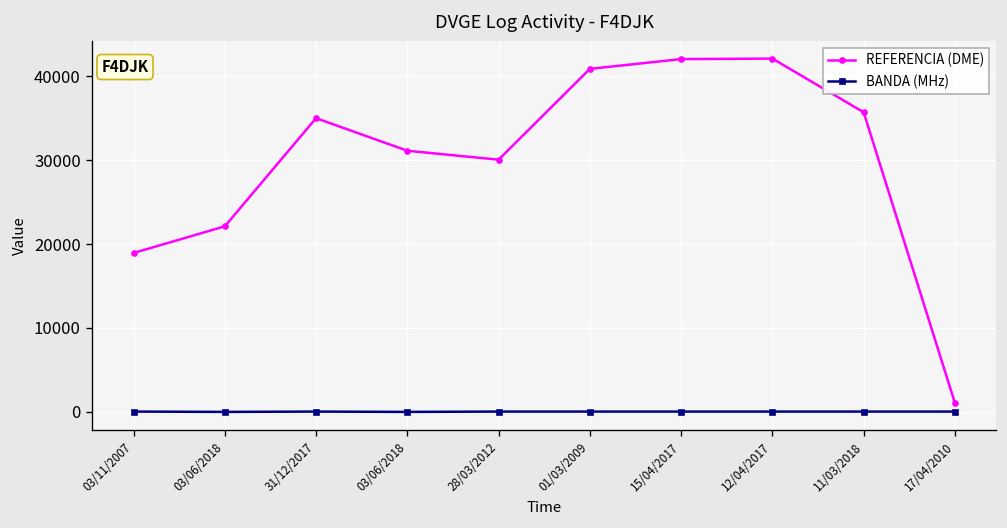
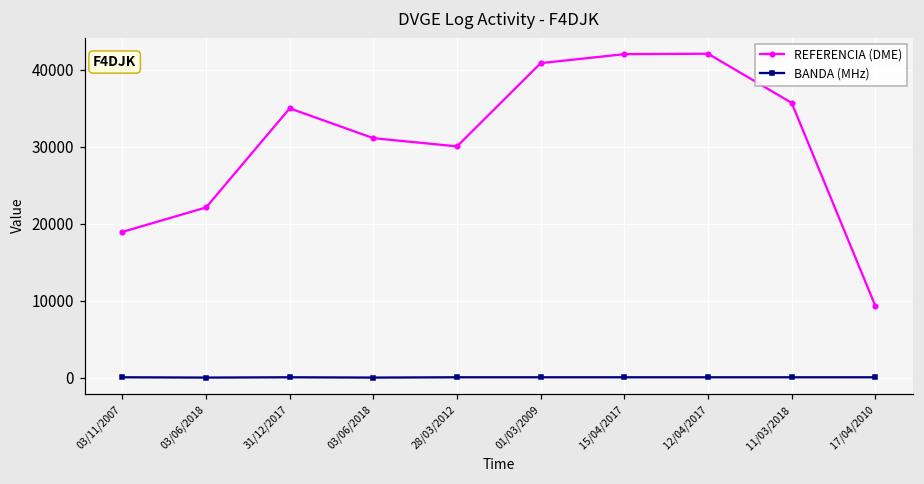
REFERENCIA (DME), 17/04/2010: 1000 -> 9000
